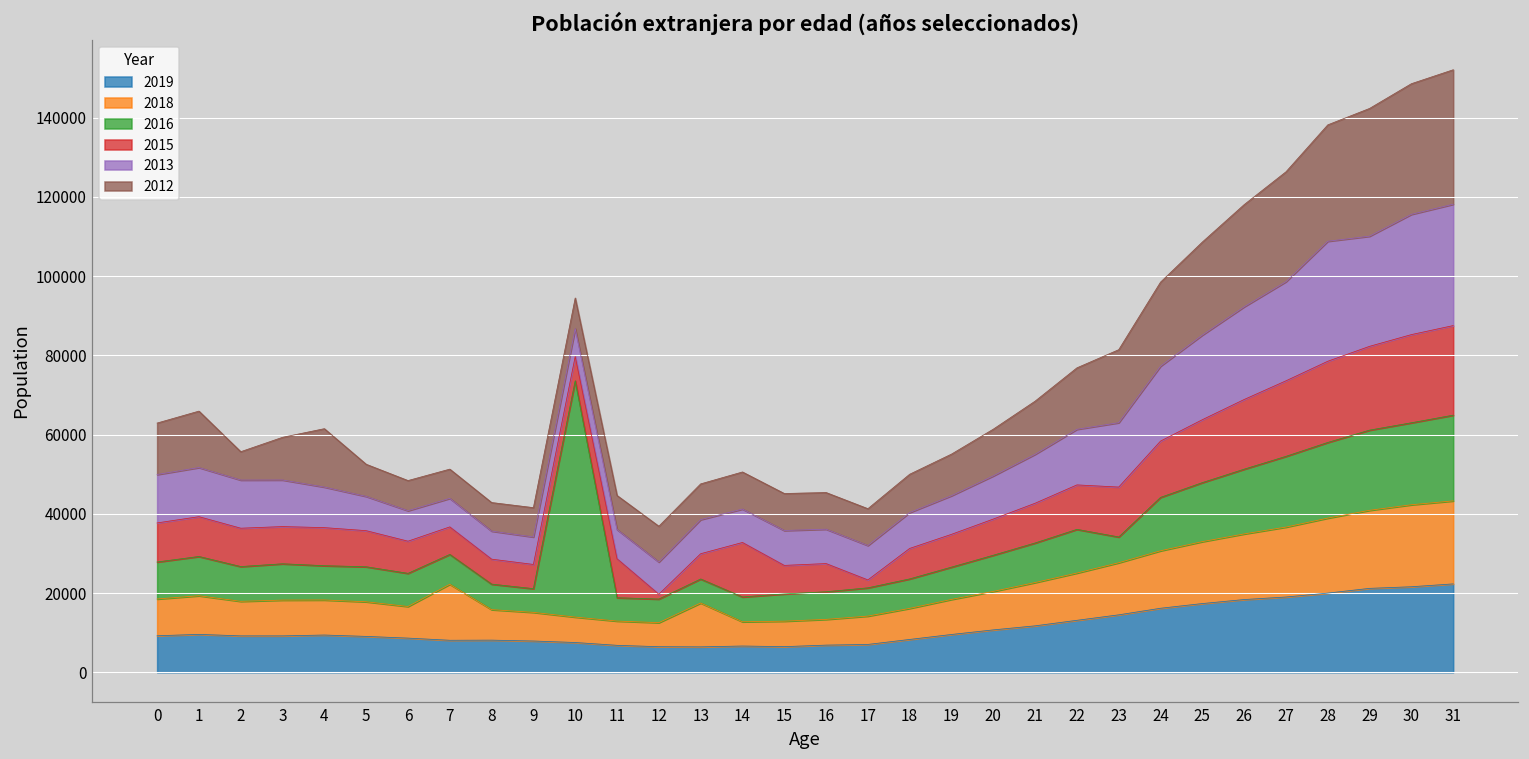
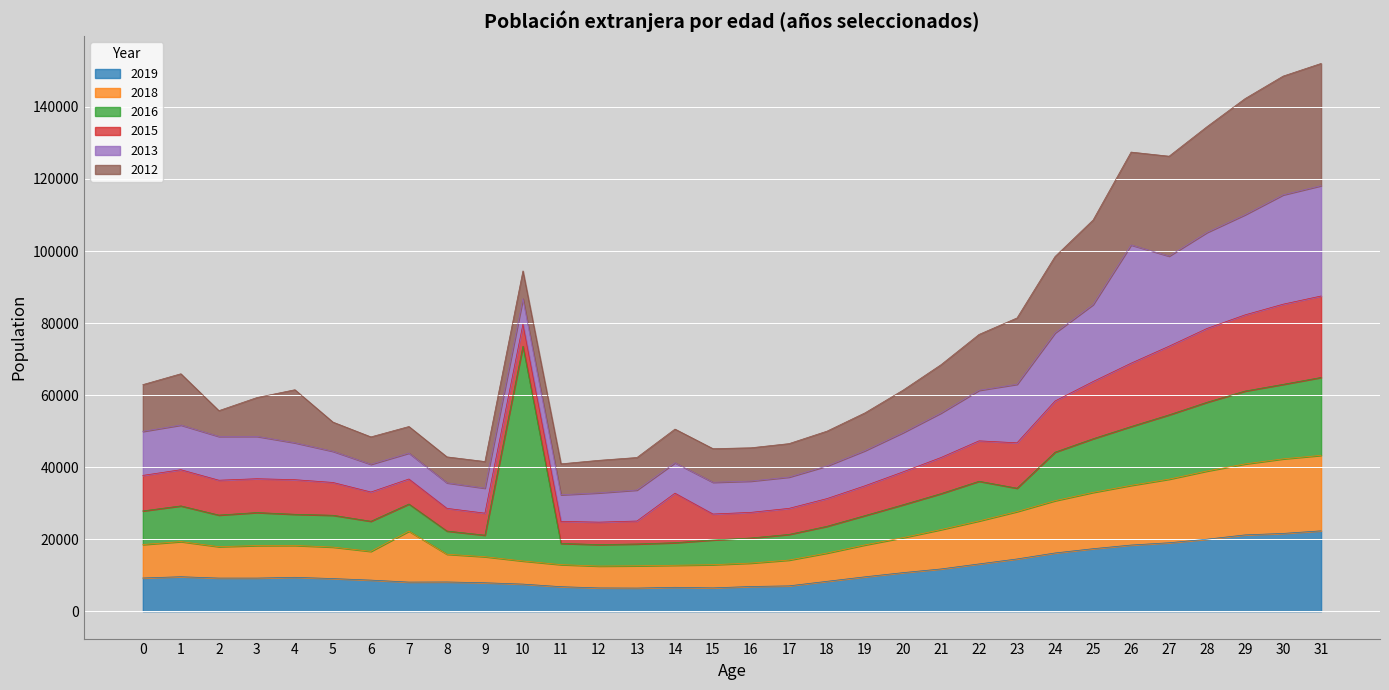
2015, 11: 10000 -> 6000
2015, 12: 1000 -> 6000
2018, 13: 11000 -> 6000
2015, 17: 2000 -> 7000
2013, 26: 23000 -> 33000
2013, 28: 30000 -> 27000
